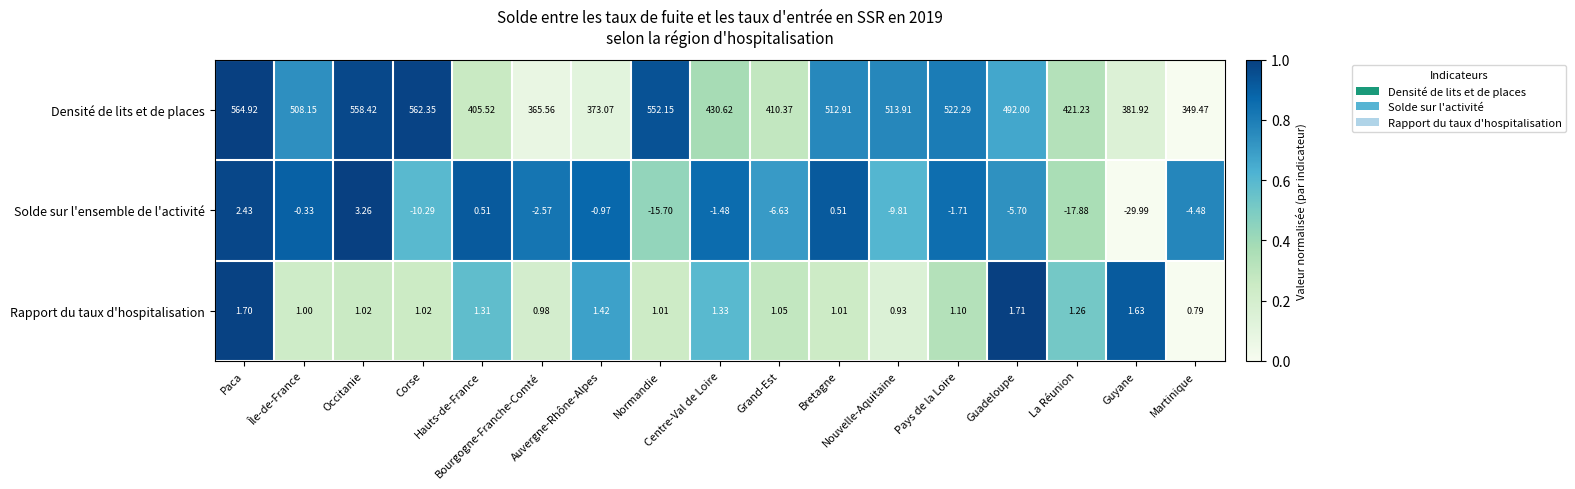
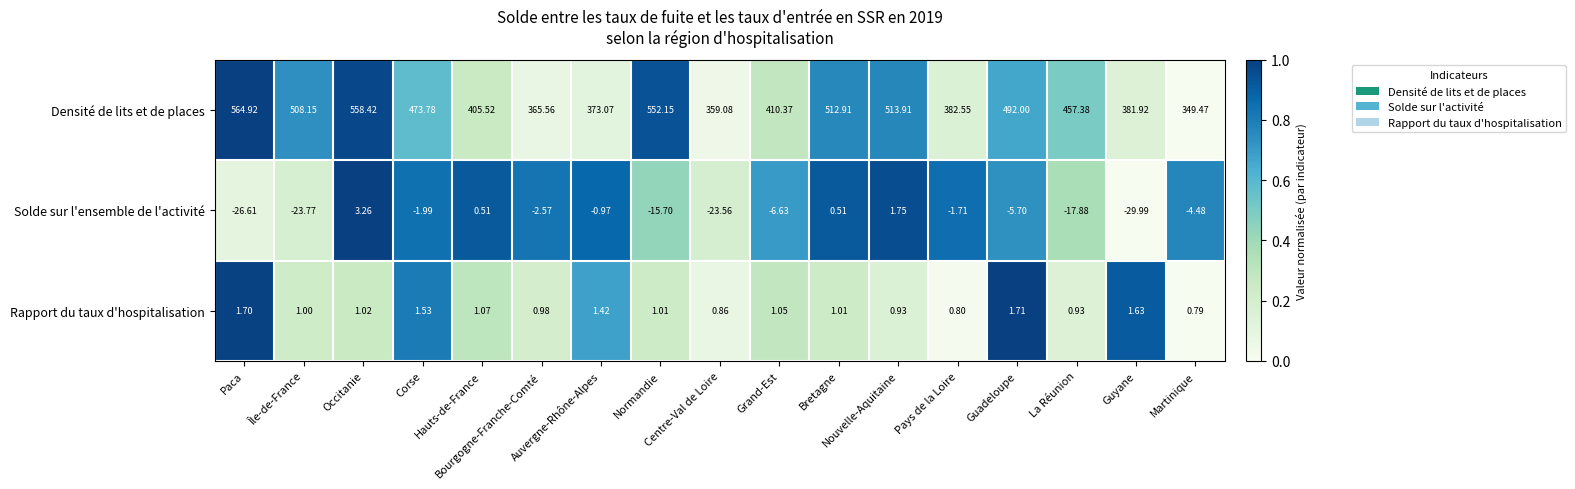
Densité de lits et de places, Corse: 562.35 -> 473.78
Densité de lits et de places, Centre-Val de Loire: 430.62 -> 359.08
Densité de lits et de places, Pays de la Loire: 522.29 -> 382.55
Densité de lits et de places, La Réunion: 421.23 -> 457.38
Solde sur l'ensemble de l'activité, Paca: 2.43 -> -26.61
Solde sur l'ensemble de l'activité, Île-de-France: -0.33 -> -23.77
Solde sur l'ensemble de l'activité, Corse: -10.29 -> -1.99
Solde sur l'ensemble de l'activité, Centre-Val de Loire: -1.48 -> -23.56
Solde sur l'ensemble de l'activité, Nouvelle-Aquitaine: -9.81 -> 1.75
Rapport du taux d'hospitalisation, Corse: 1.02 -> 1.53
Rapport du taux d'hospitalisation, Hauts-de-France: 1.31 -> 1.07
Rapport du taux d'hospitalisation, Centre-Val de Loire: 1.33 -> 0.86
Rapport du taux d'hospitalisation, Pays de la Loire: 1.10 -> 0.80
Rapport du taux d'hospitalisation, La Réunion: 1.26 -> 0.93
